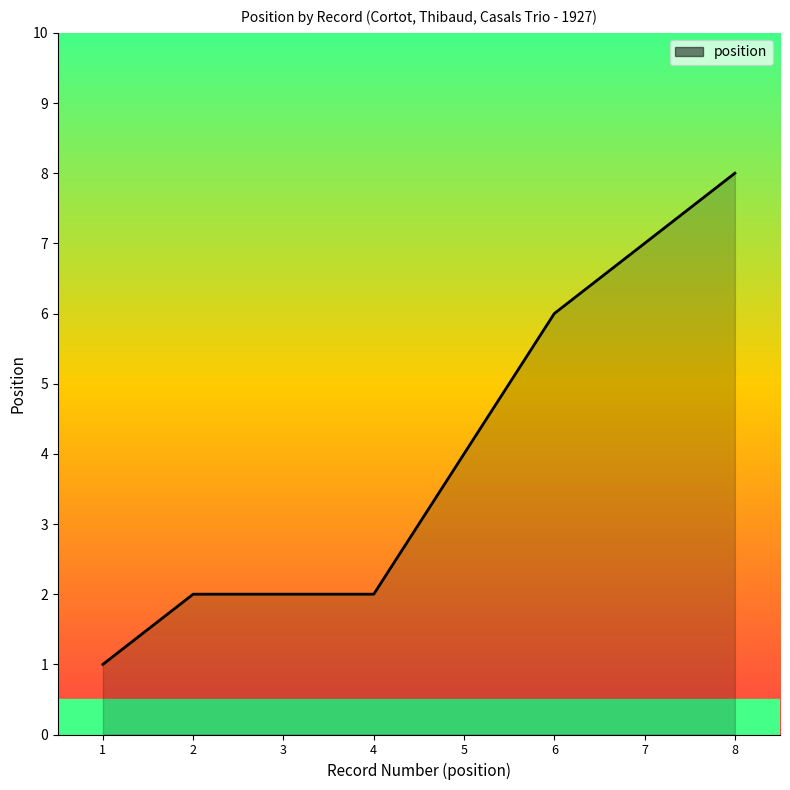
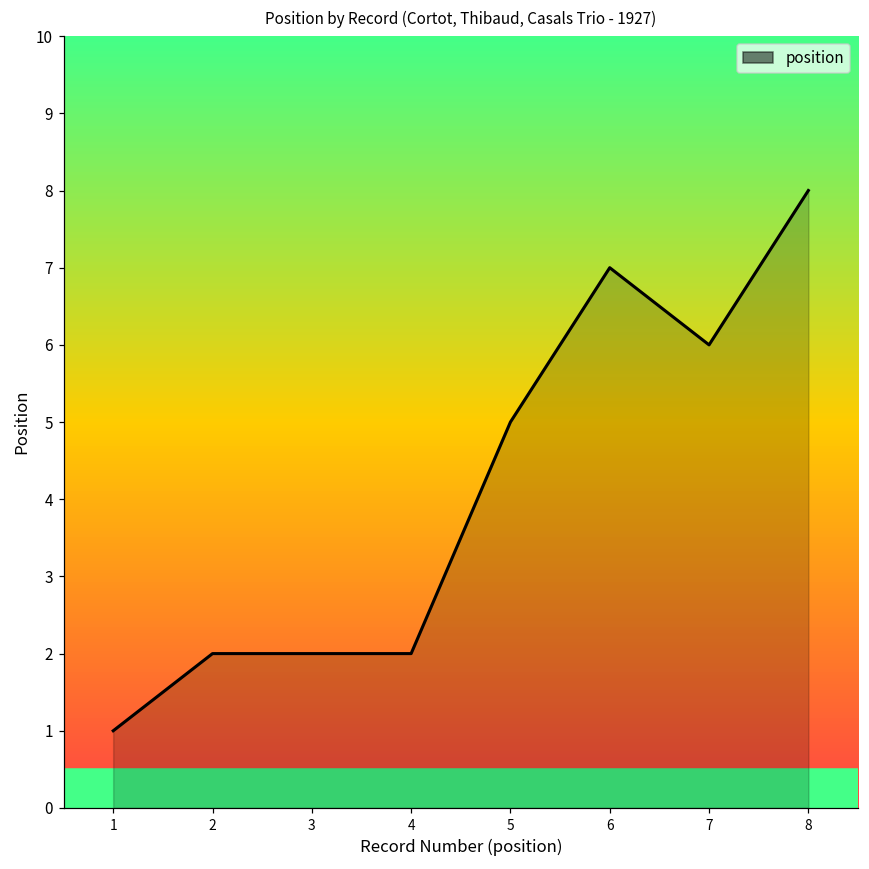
5: 4 -> 5
6: 6 -> 7
7: 7 -> 6
